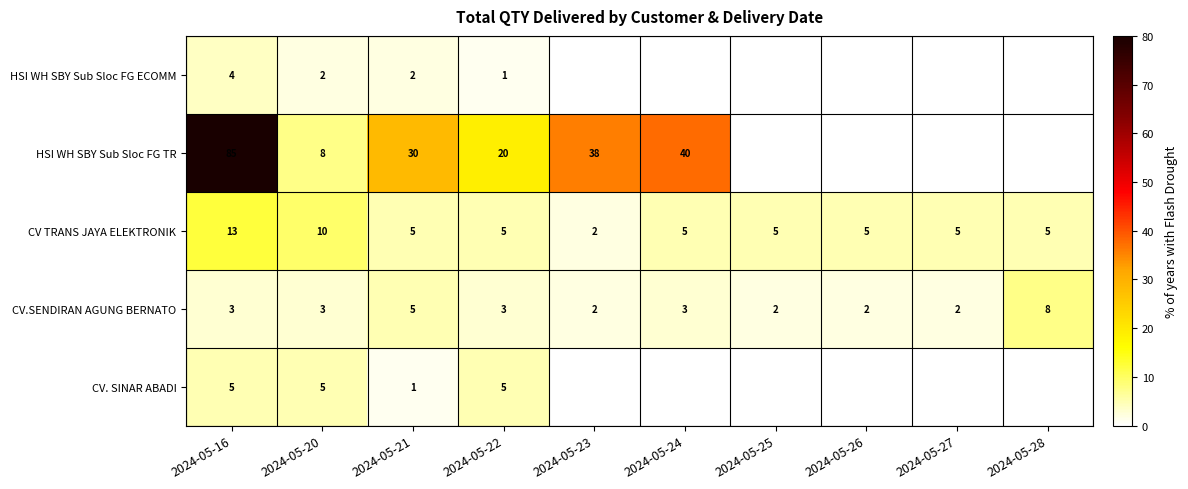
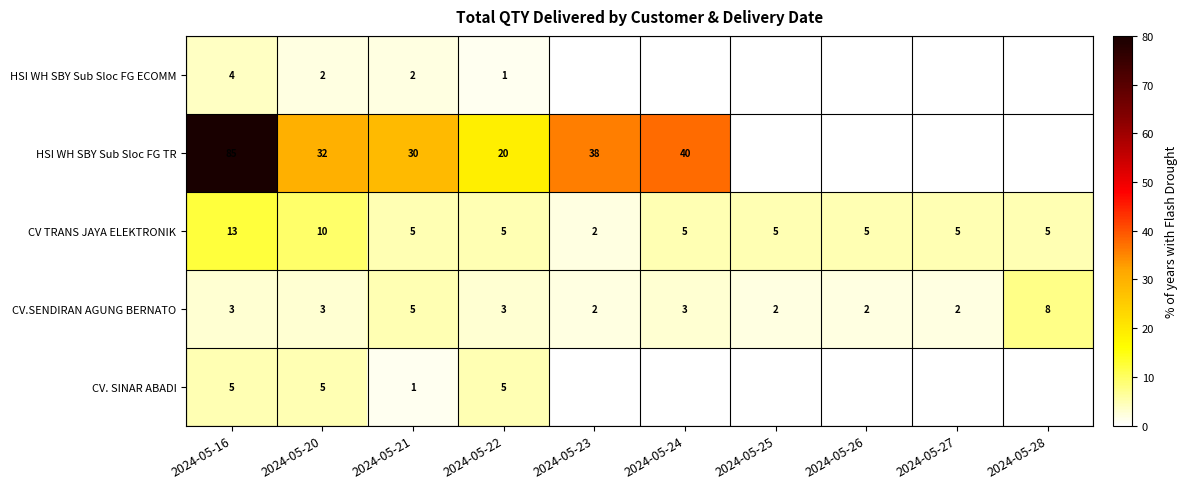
HSI WH SBY Sub Sloc FG TR, 2024-05-20: 8 -> 32
